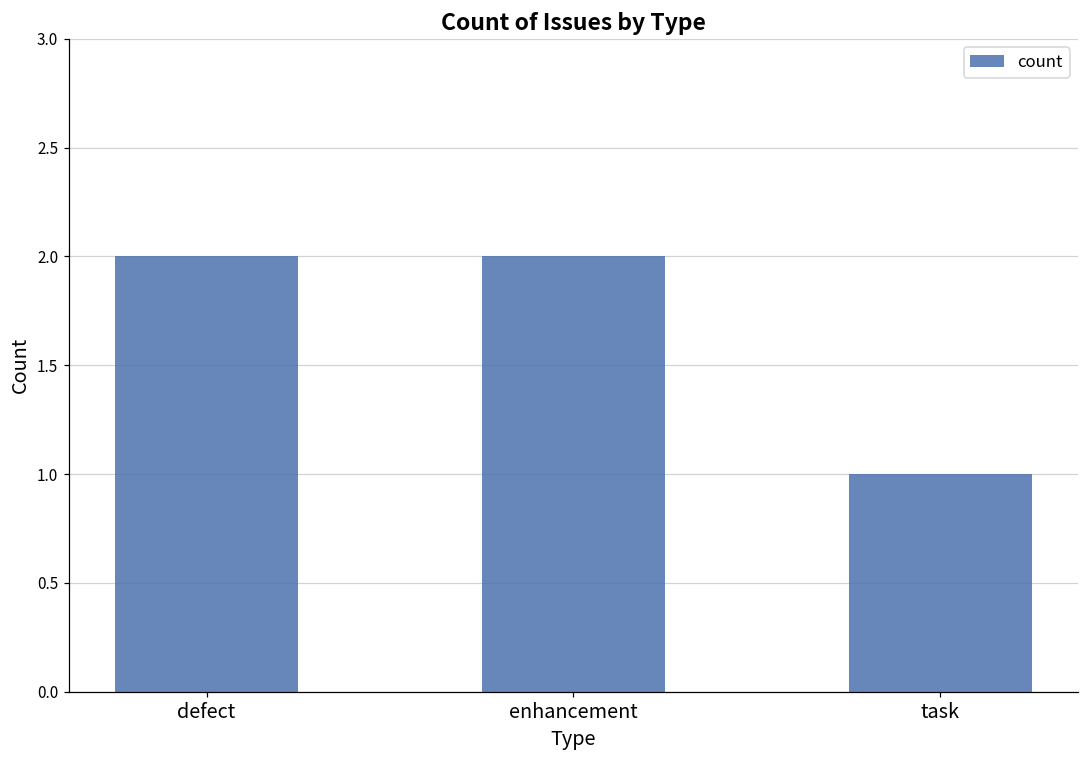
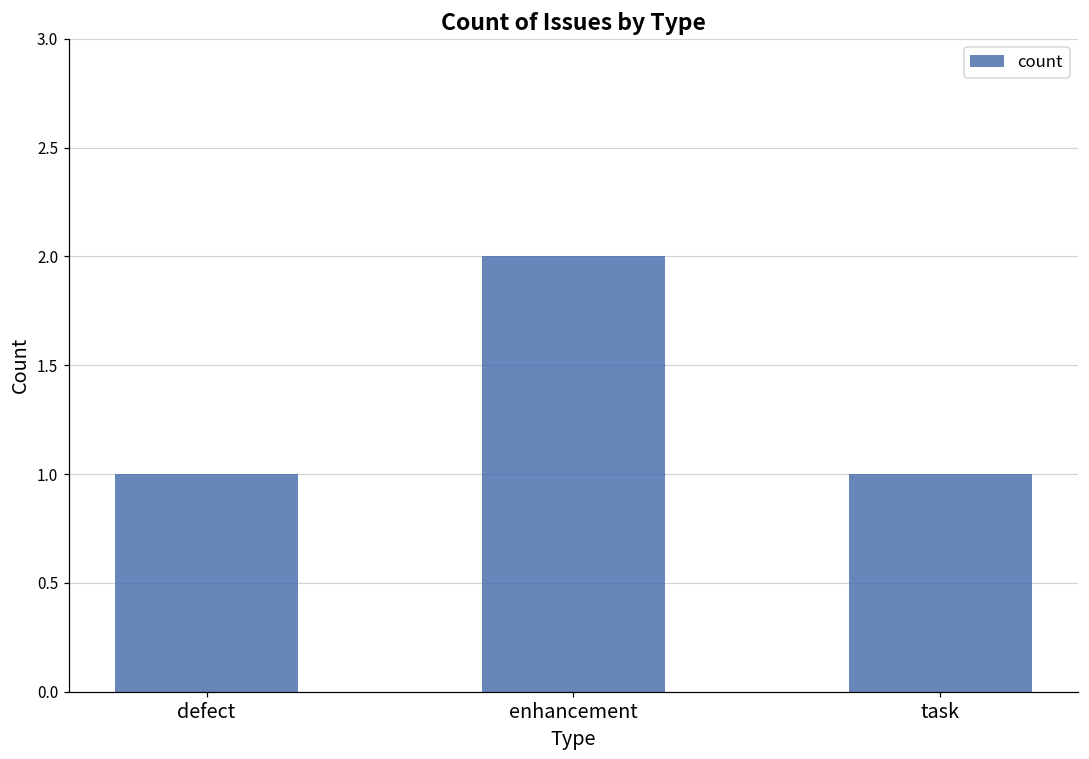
defect: 2 -> 1
